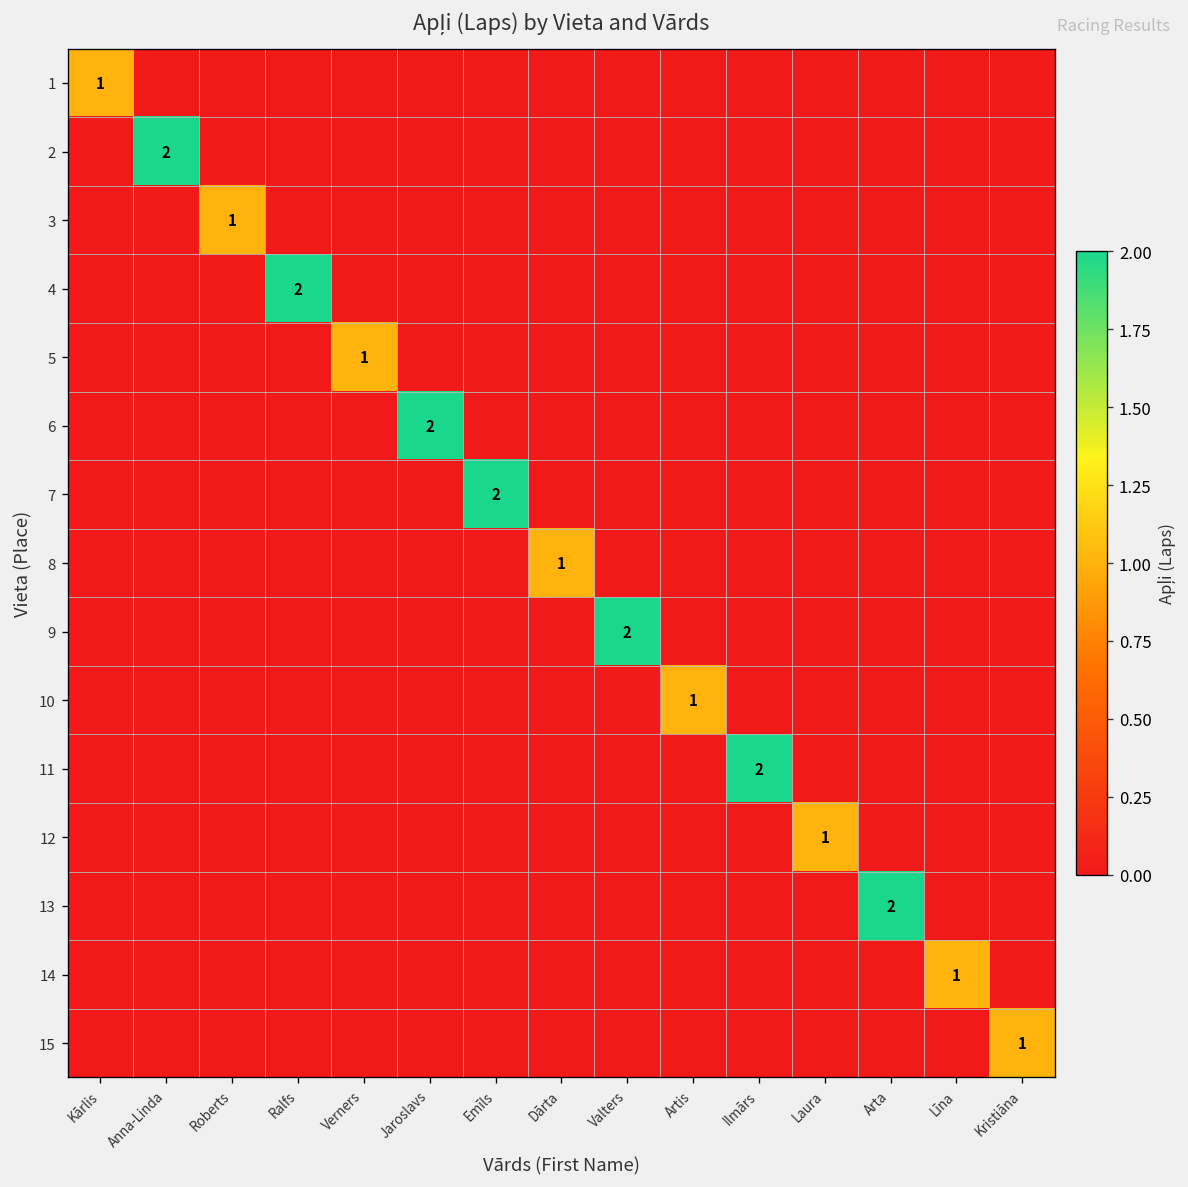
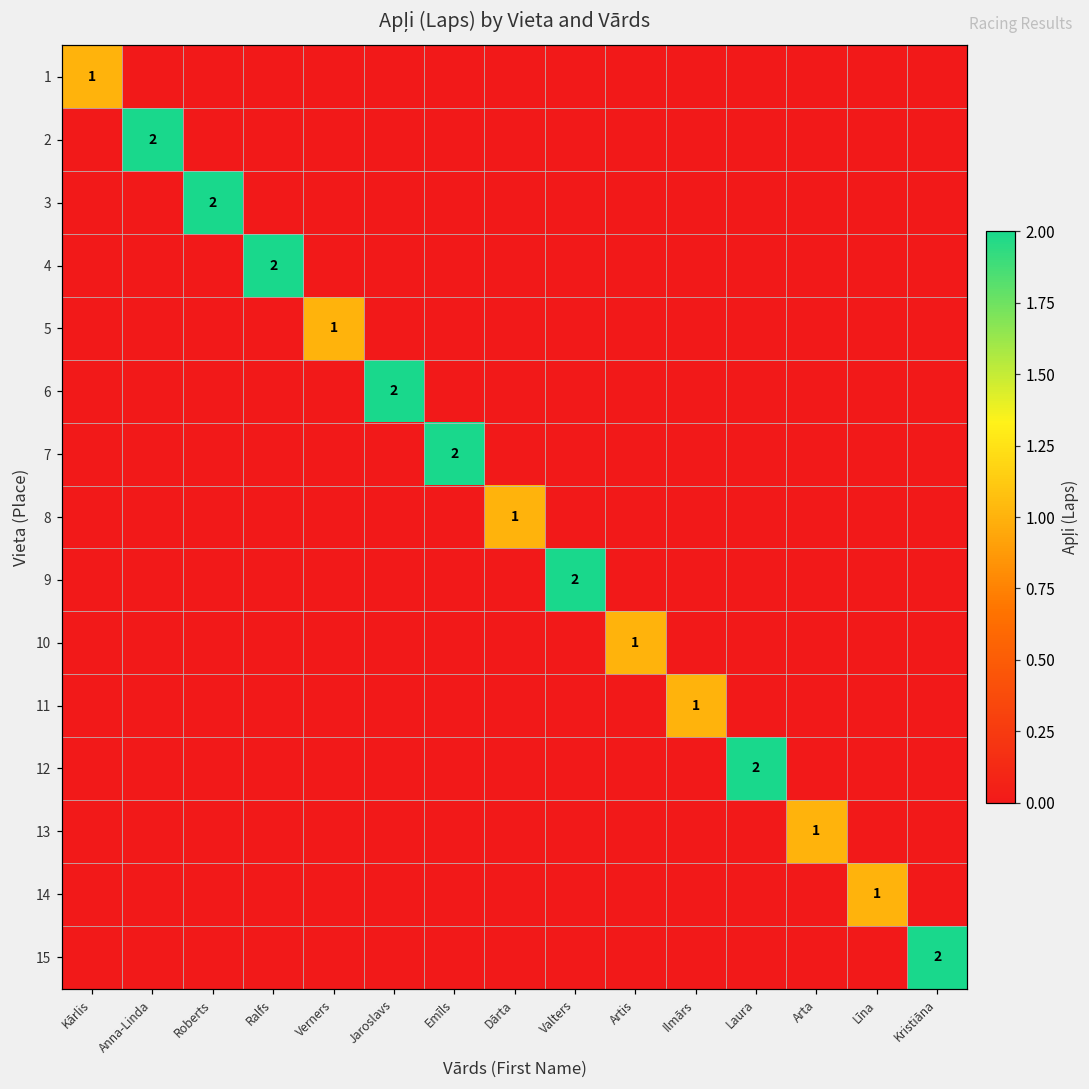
3, Roberts: 1 -> 2
11, Ilmārs: 2 -> 1
12, Laura: 1 -> 2
13, Arta: 2 -> 1
15, Kristiāna: 1 -> 2
